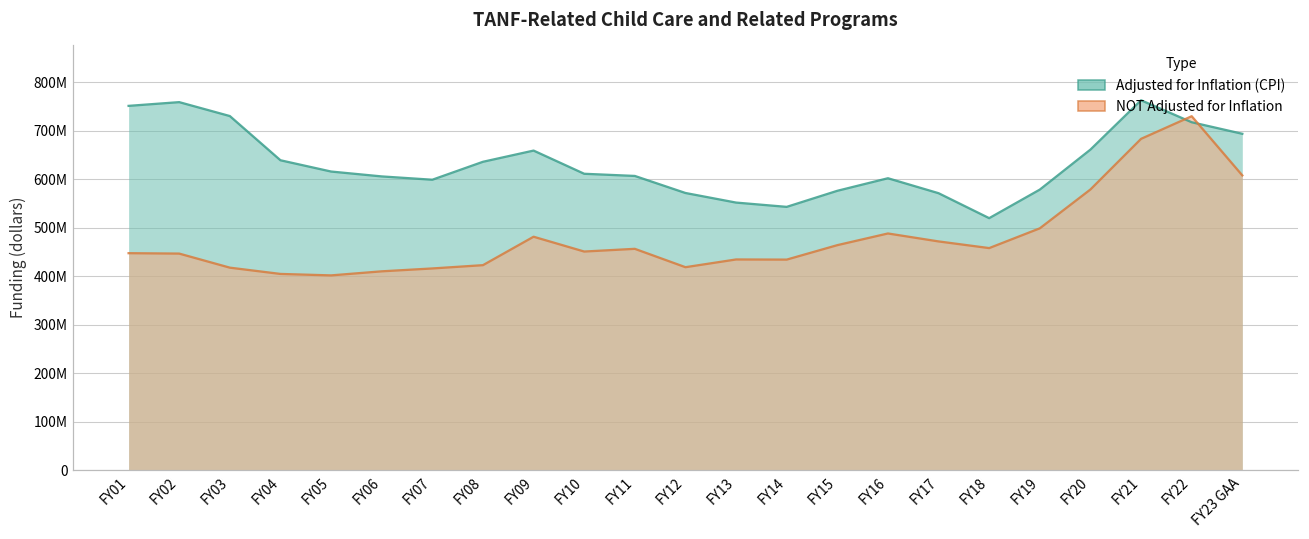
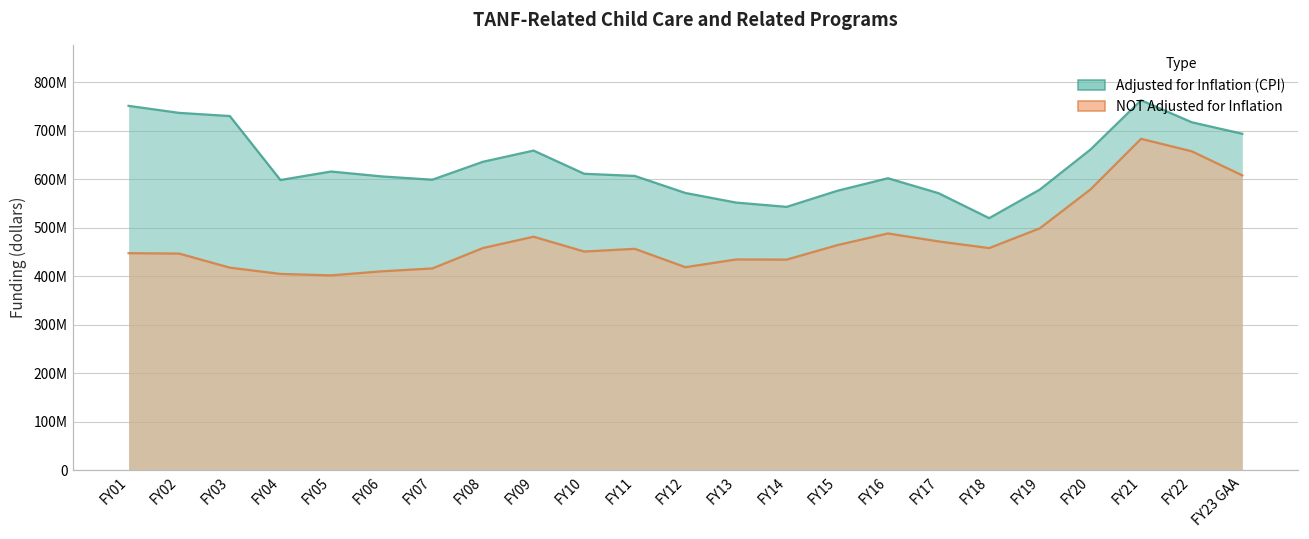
Adjusted for Inflation (CPI), FY02: 760000000 -> 740000000
Adjusted for Inflation (CPI), FY04: 640000000 -> 600000000
NOT Adjusted for Inflation, FY08: 420000000 -> 460000000
NOT Adjusted for Inflation, FY22: 730000000 -> 660000000
